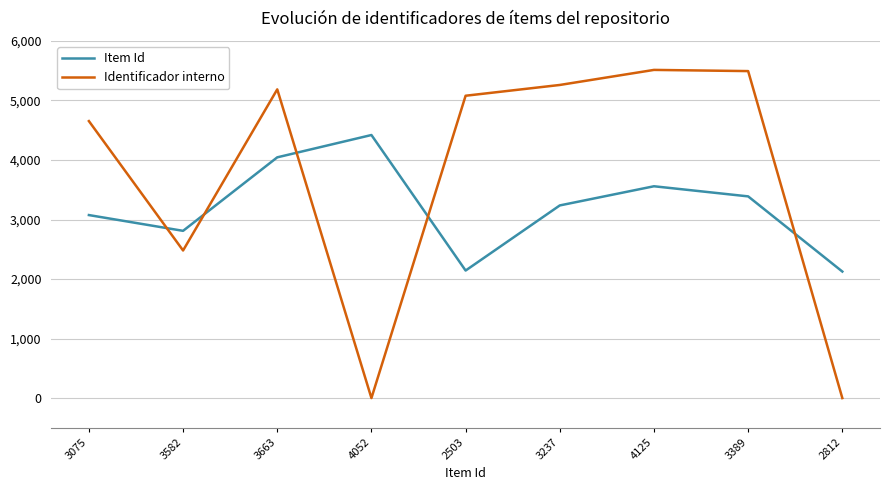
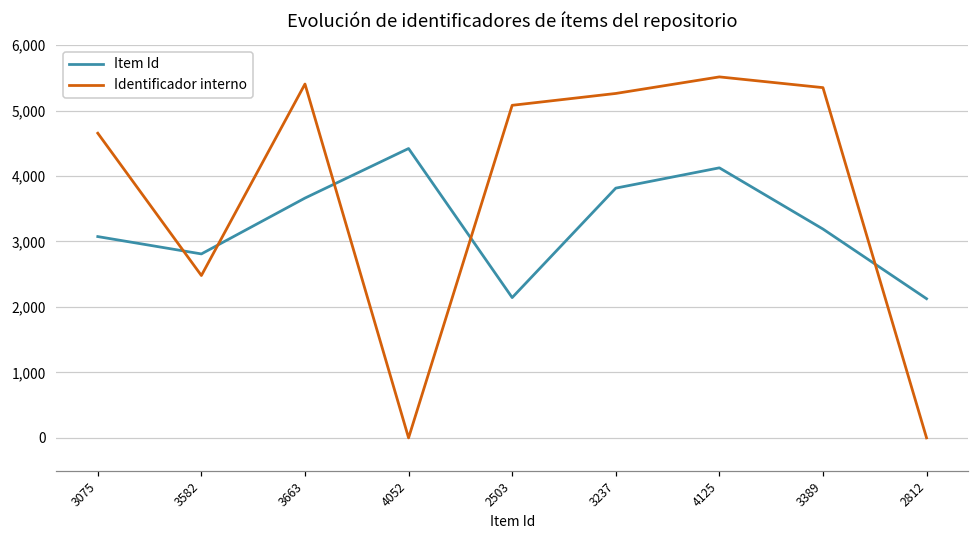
Item Id, 3663: 4,000 -> 3,700
Identificador interno, 3663: 5,200 -> 5,400
Item Id, 3237: 3,200 -> 3,800
Item Id, 4125: 3,600 -> 4,100
Item Id, 3389: 3,400 -> 3,200
Identificador interno, 3389: 5,500 -> 5,400
